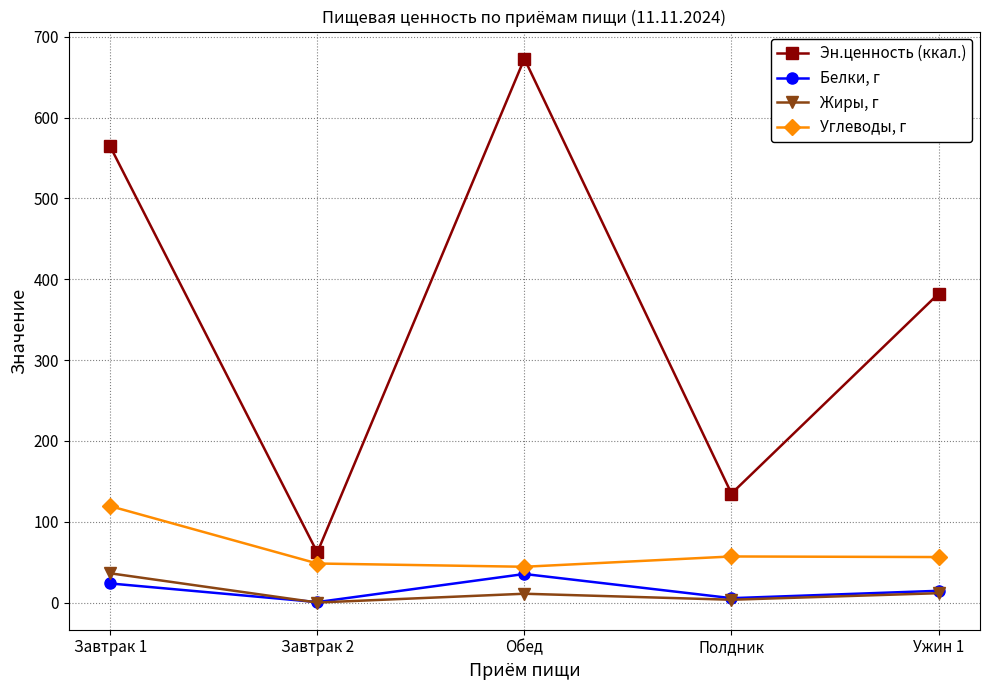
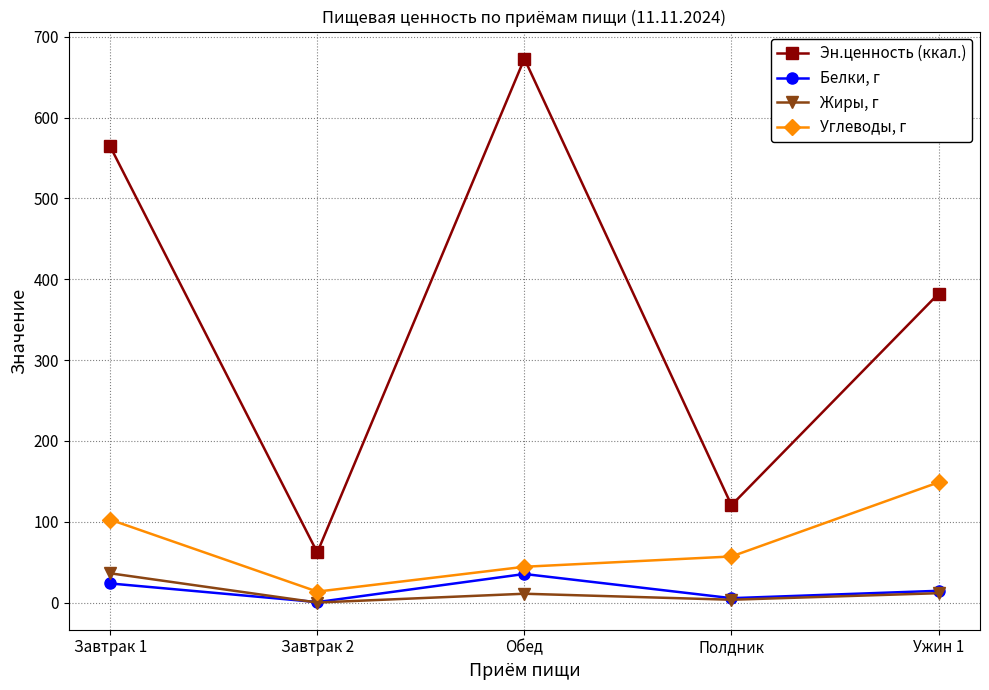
Углеводы, г, Завтрак 1: 120 -> 100
Углеводы, г, Завтрак 2: 50 -> 10
Эн.ценность (ккал.), Полдник: 130 -> 120
Углеводы, г, Ужин 1: 60 -> 150
